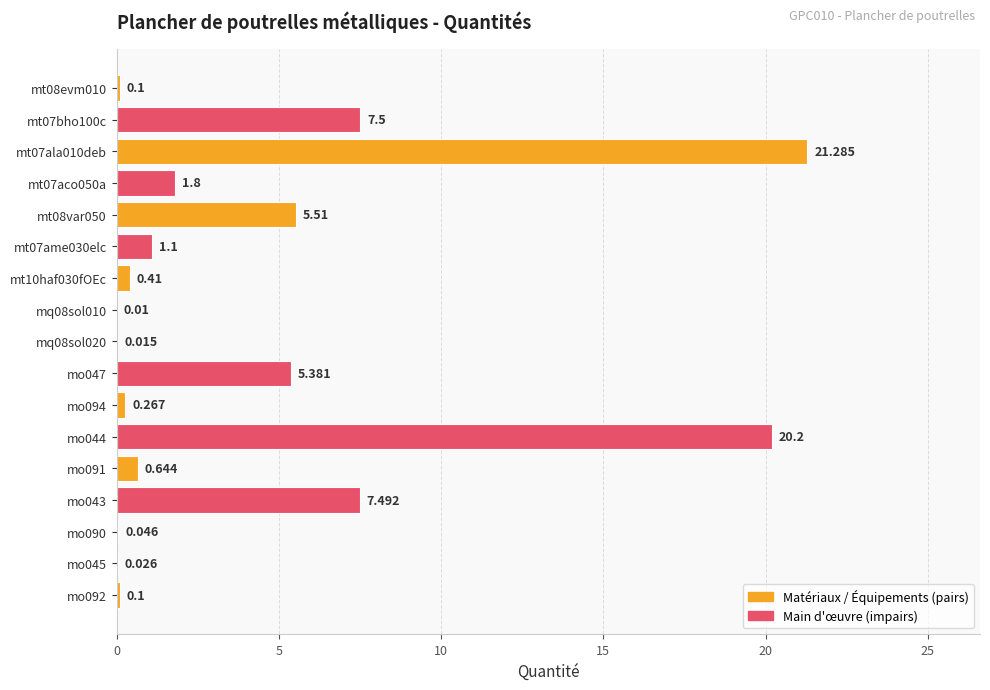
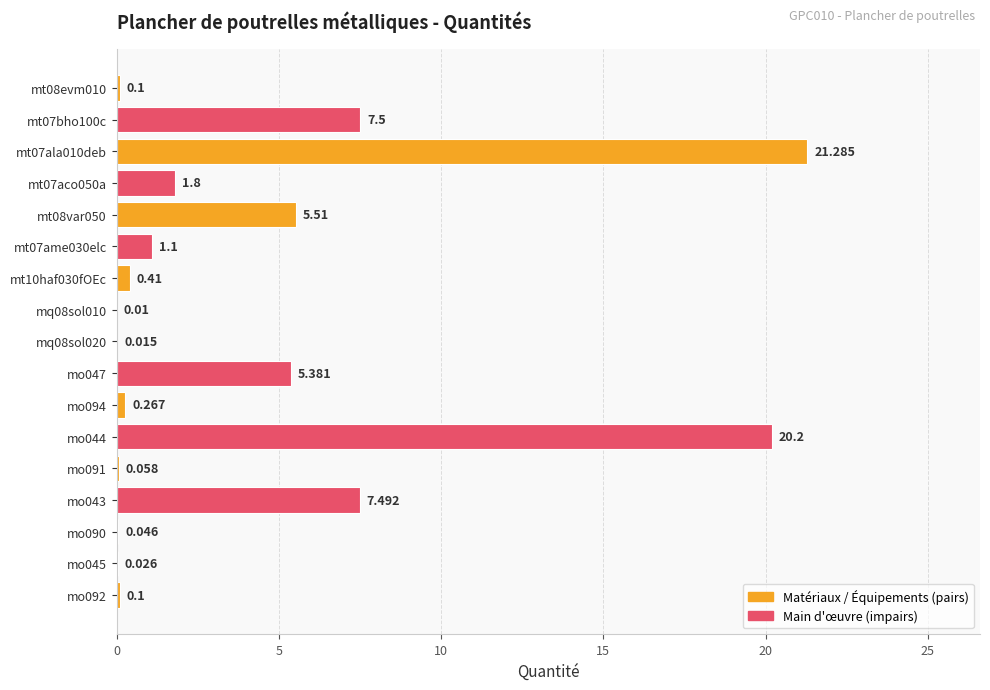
mo091: 0.644 -> 0.058
